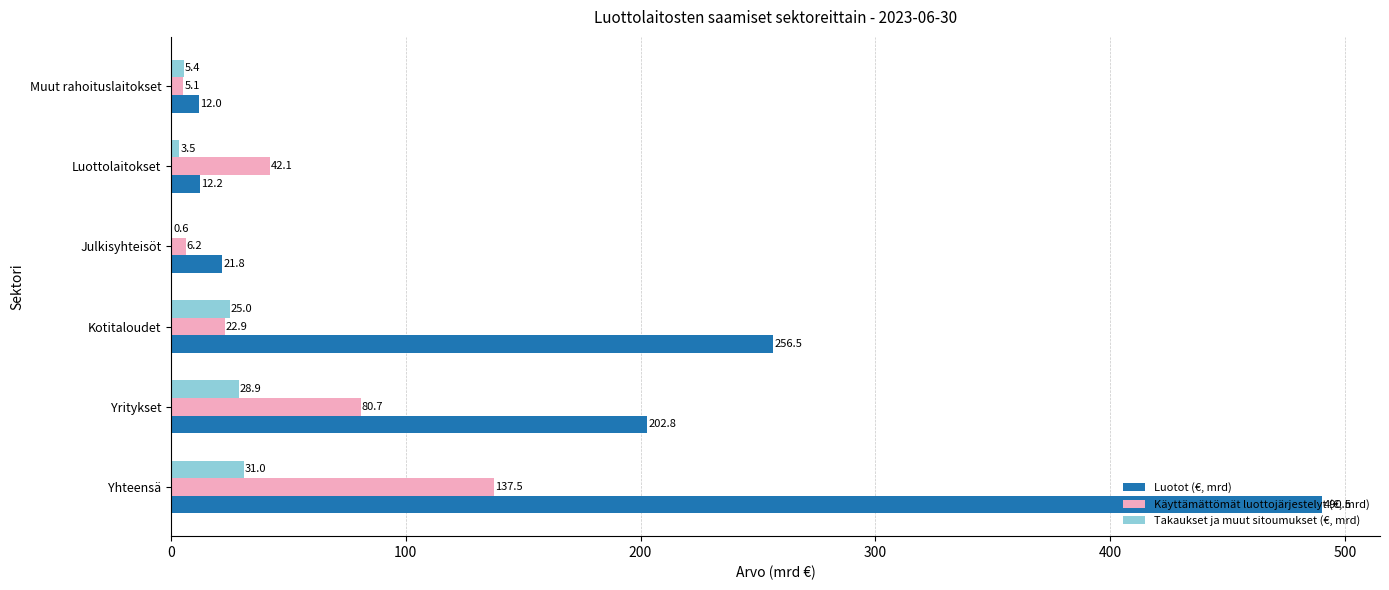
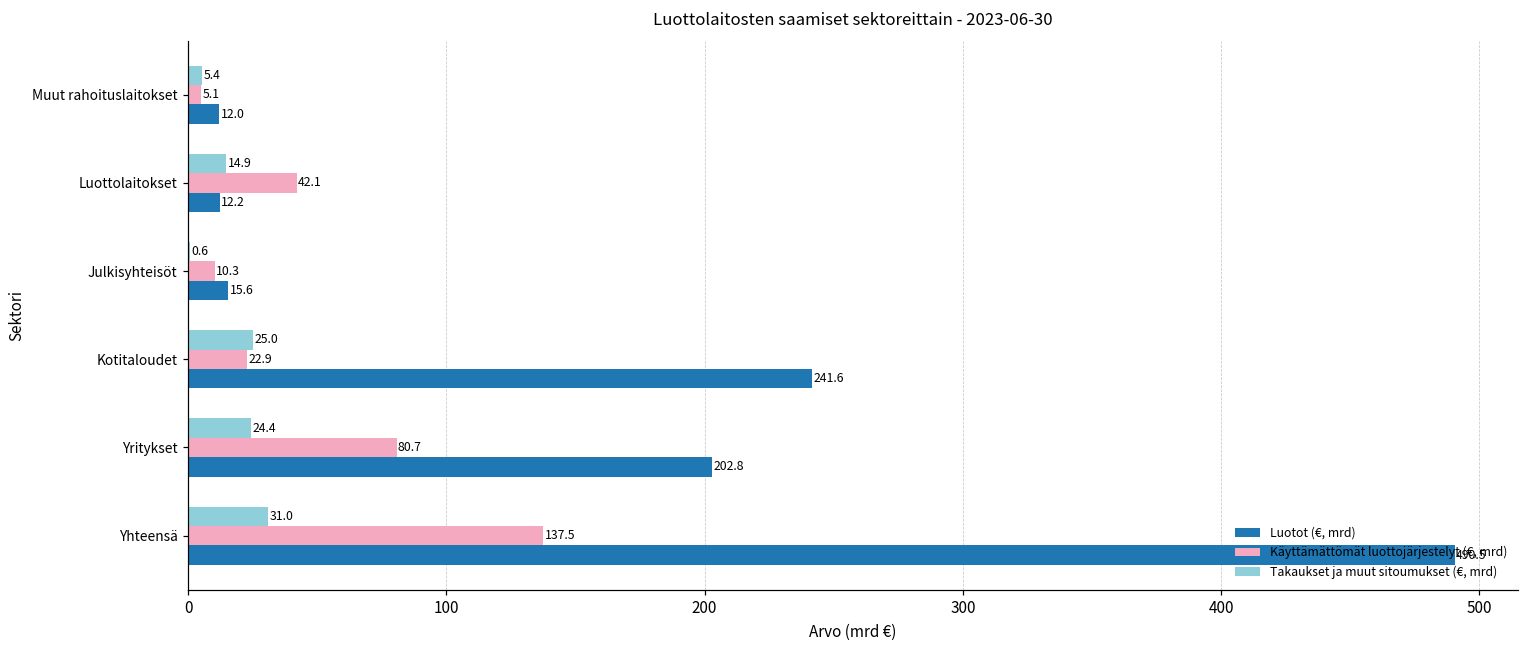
Takaukset ja muut sitoumukset (€, mrd), Luottolaitokset: 3.5 -> 14.9
Käyttämättömät luottojärjestelyt (€, mrd), Julkisyhteisöt: 6.2 -> 10.3
Luotot (€, mrd), Julkisyhteisöt: 21.8 -> 15.6
Luotot (€, mrd), Kotitaloudet: 256.5 -> 241.6
Takaukset ja muut sitoumukset (€, mrd), Yritykset: 28.9 -> 24.4
